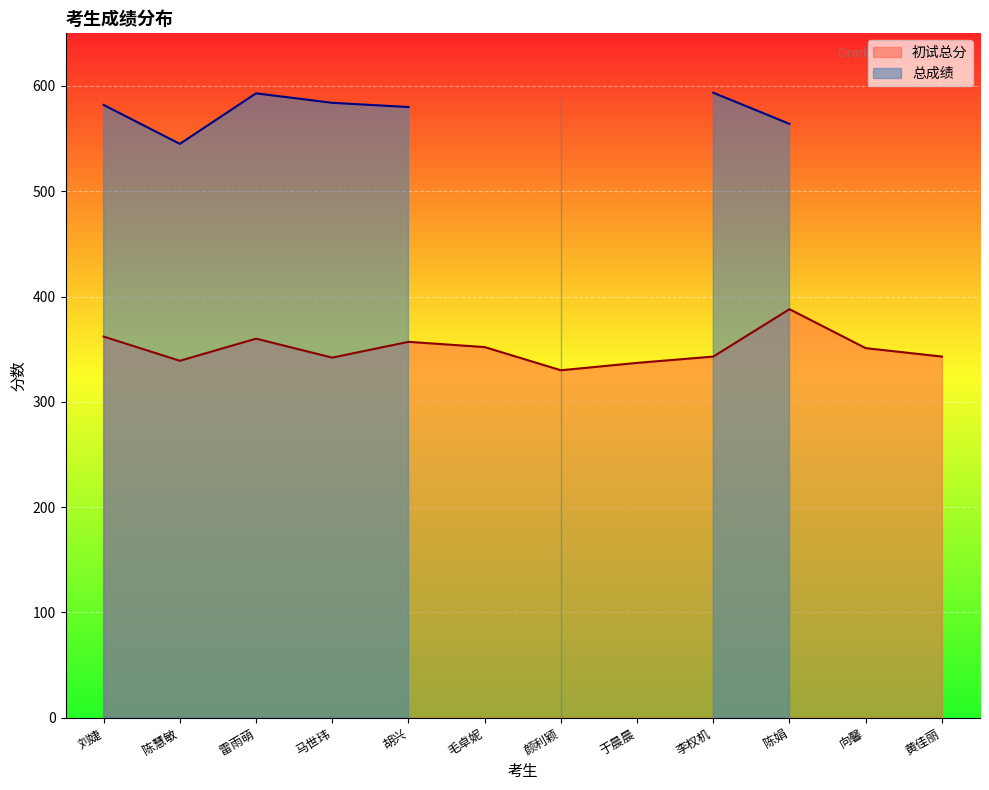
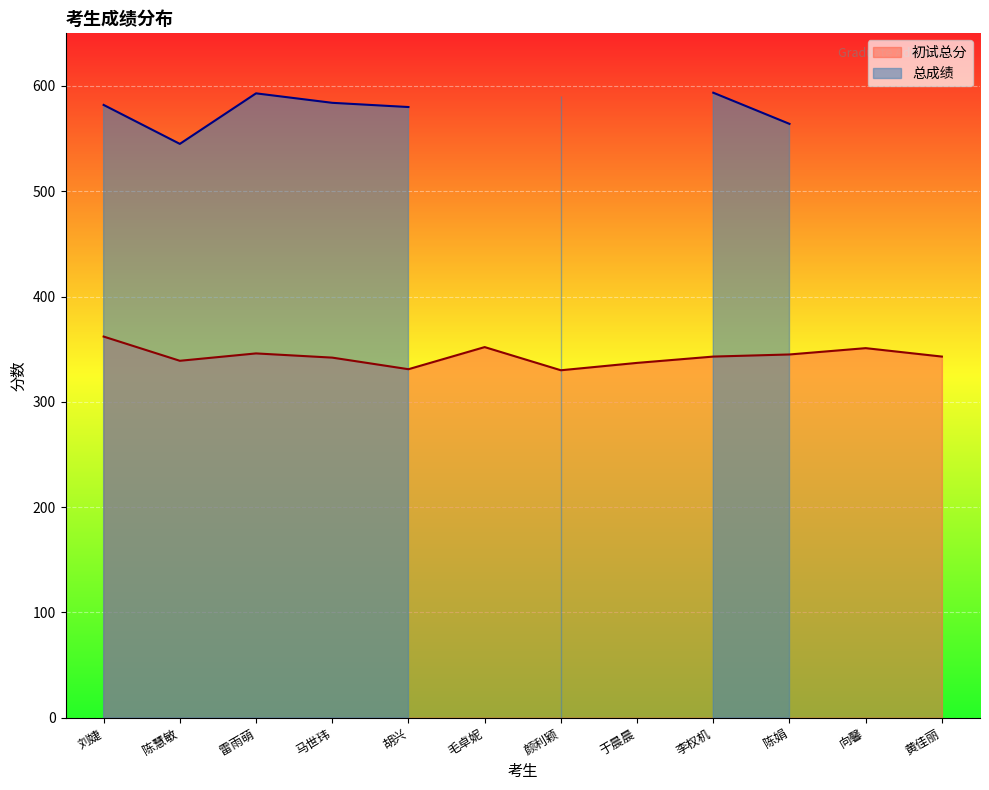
初试总分, 雷雨萌: 360 -> 346
初试总分, 胡兴: 357 -> 331
初试总分, 陈娟: 388 -> 345
